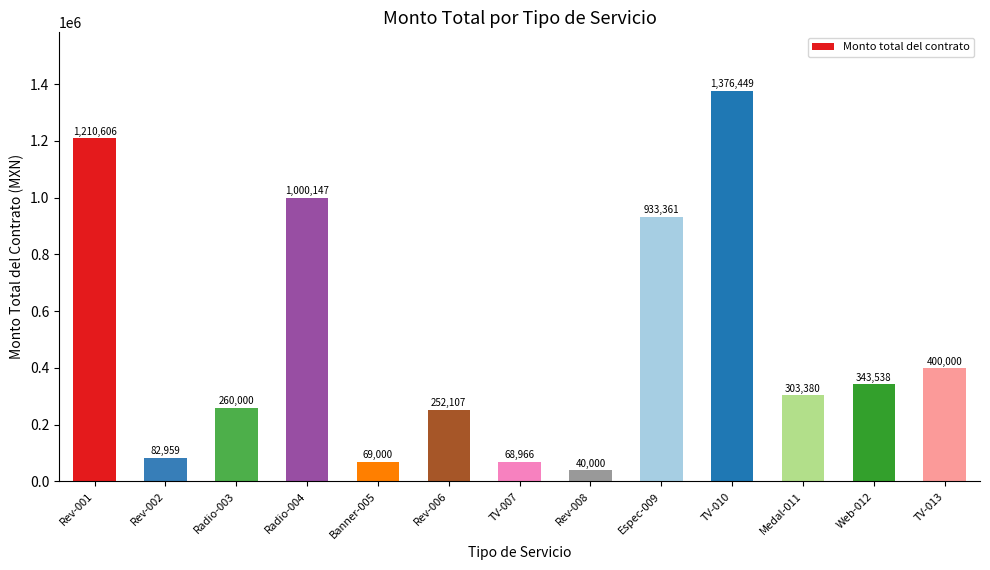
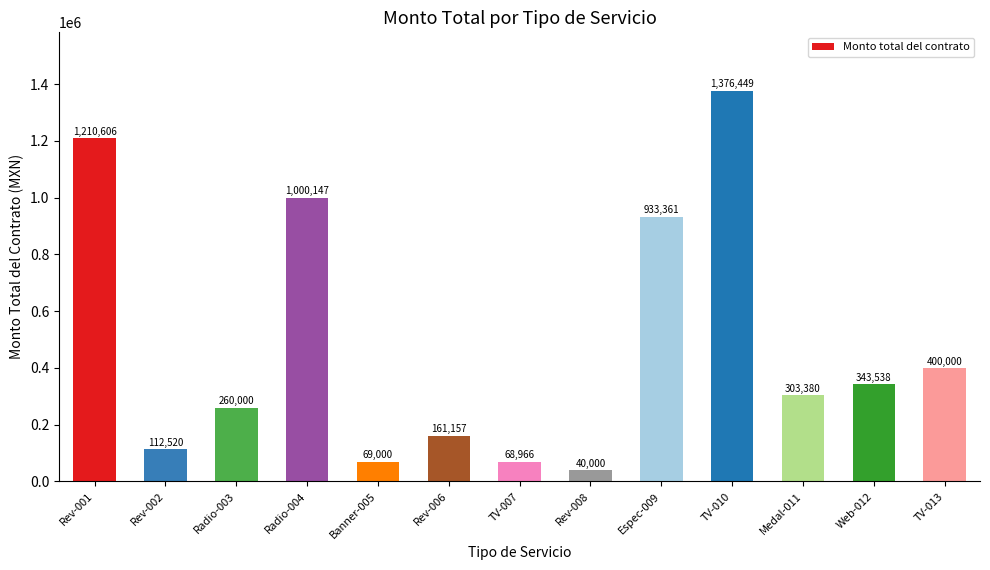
Rev-002: 82,959 -> 112,520
Rev-006: 252,107 -> 161,157
